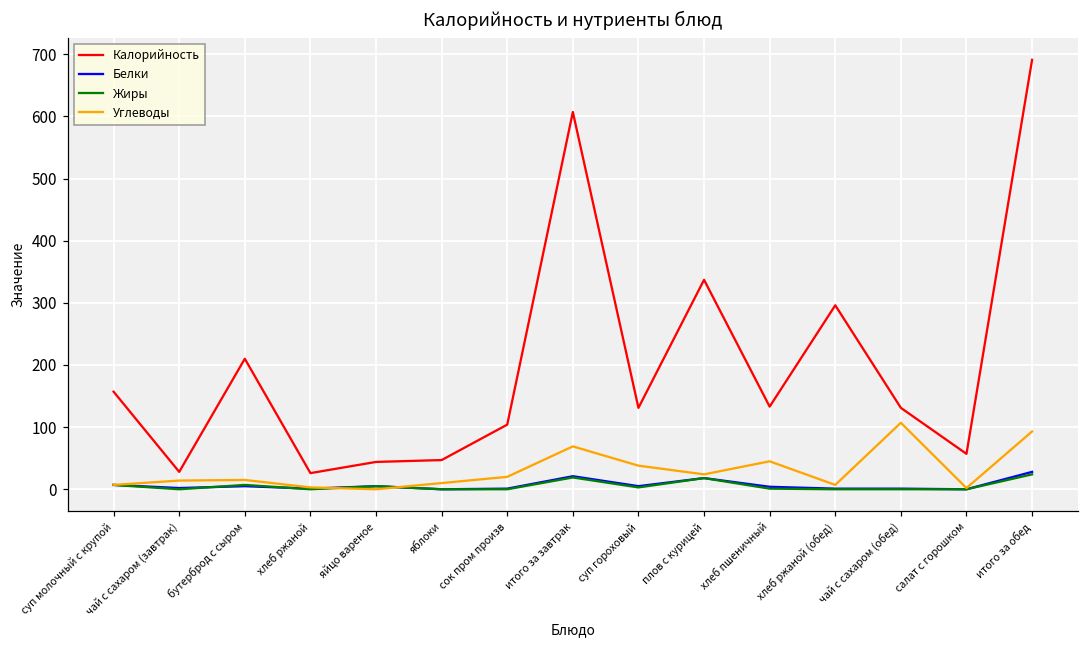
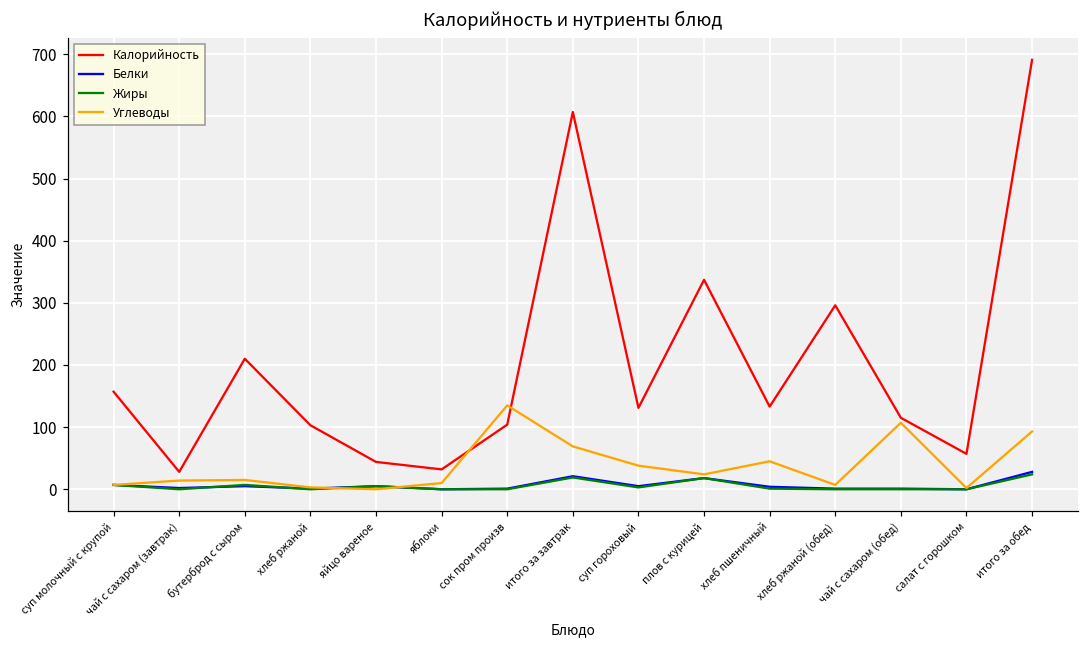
Калорийность, хлеб ржаной: 30 -> 100
Калорийность, яблоки: 50 -> 30
Углеводы, сок пром произв: 20 -> 140
Калорийность, чай с сахаром (обед): 130 -> 120
